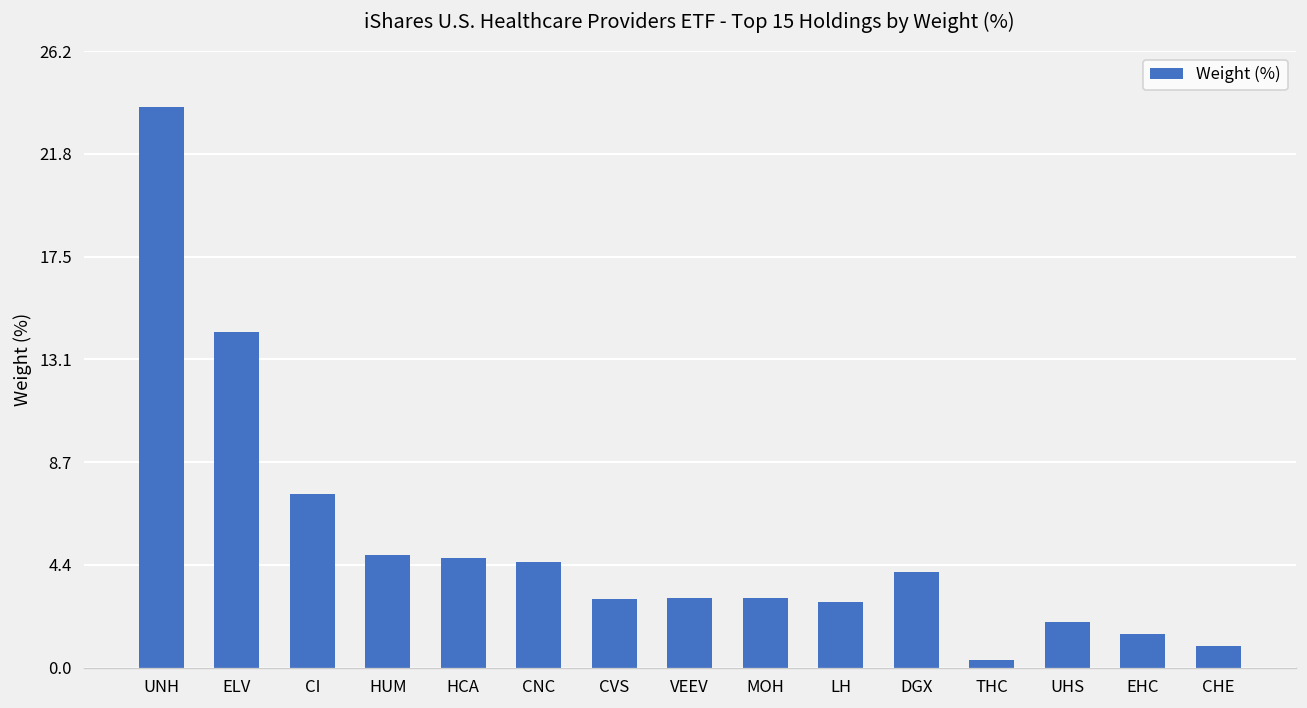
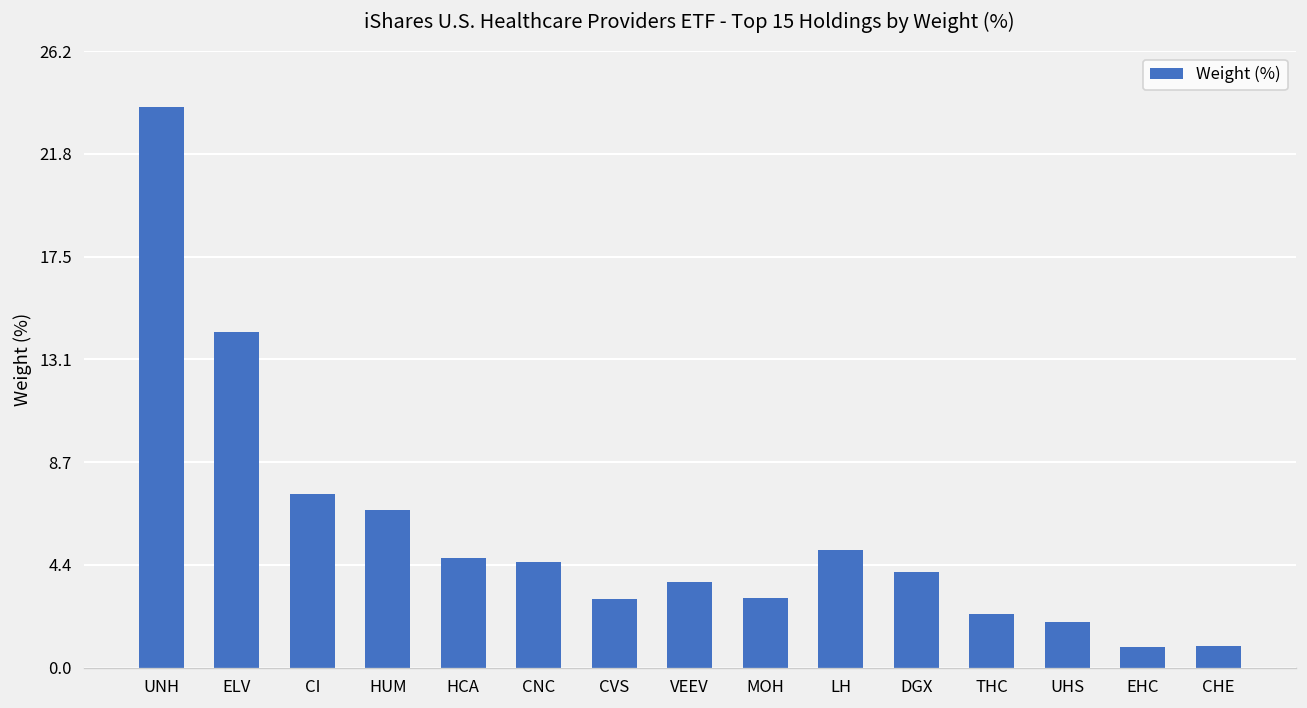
HUM: 4.8 -> 6.7
VEEV: 3.0 -> 3.6
LH: 2.8 -> 5.0
THC: 0.3 -> 2.3
EHC: 1.4 -> 0.9
